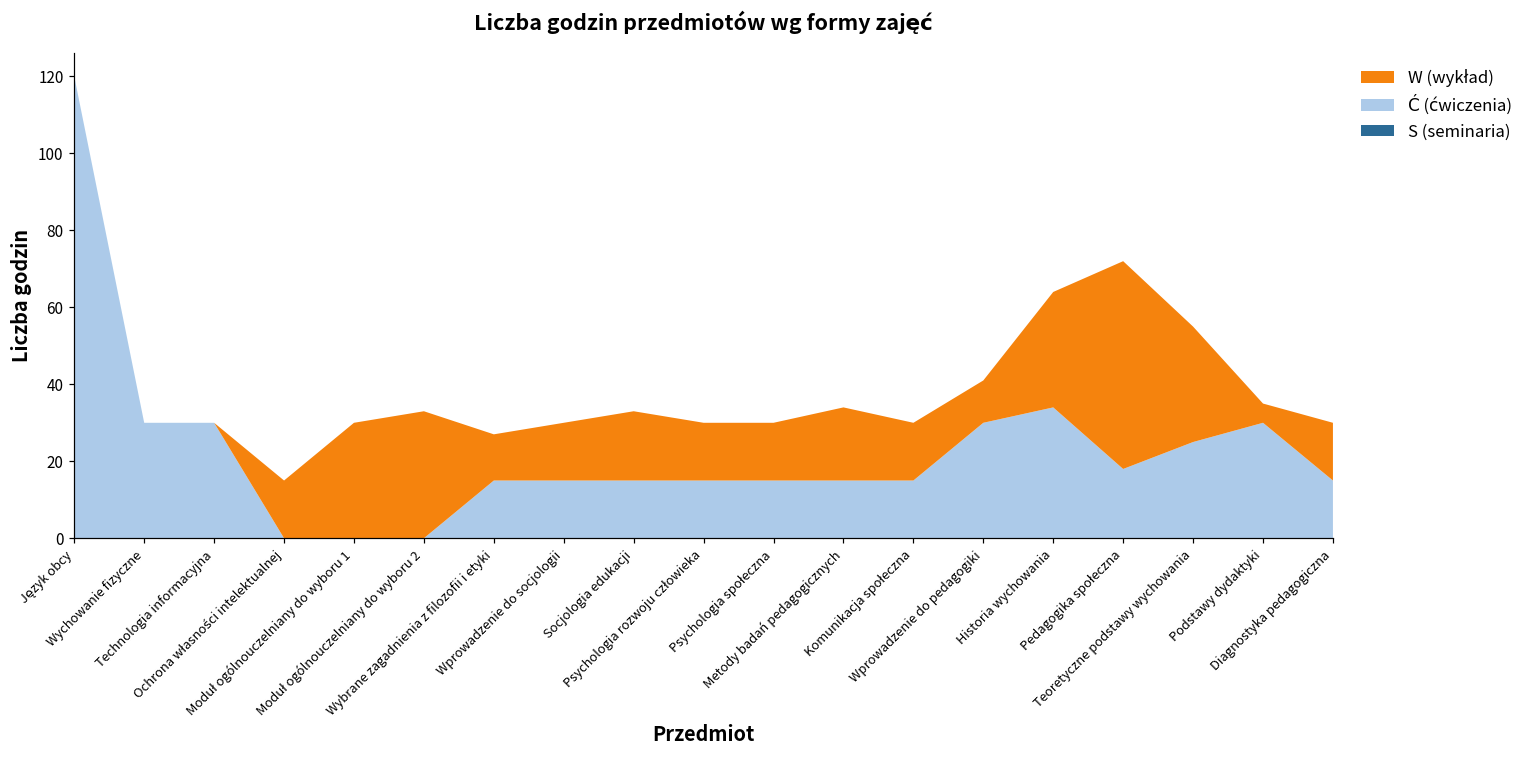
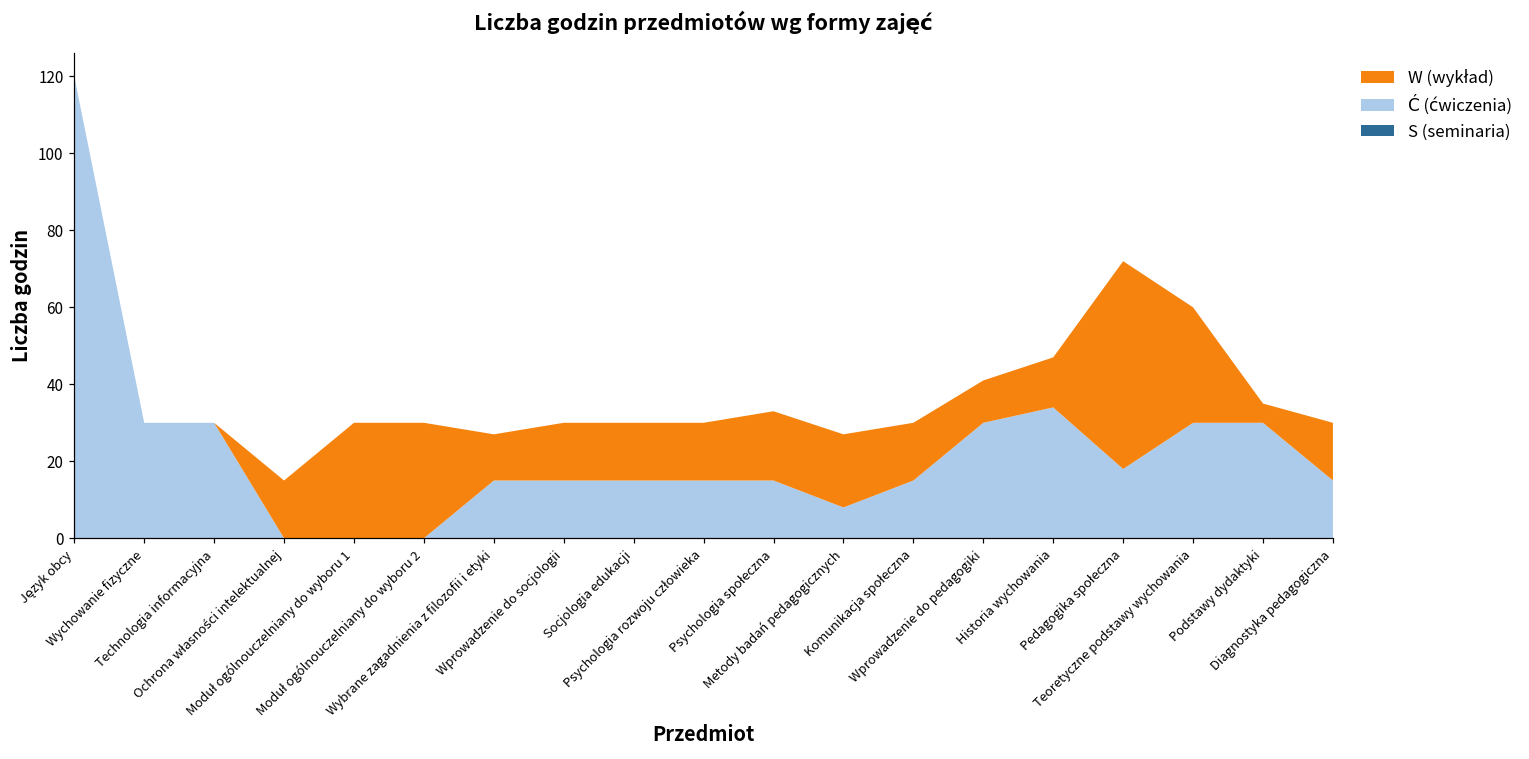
W (wykład), Moduł ogólnouczelniany do wyboru 2: 33 -> 30
W (wykład), Socjologia edukacji: 18 -> 15
W (wykład), Psychologia społeczna: 15 -> 18
Ć (ćwiczenia), Metody badań pedagogicznych: 15 -> 8
W (wykład), Historia wychowania: 30 -> 13
Ć (ćwiczenia), Teoretyczne podstawy wychowania: 25 -> 30
